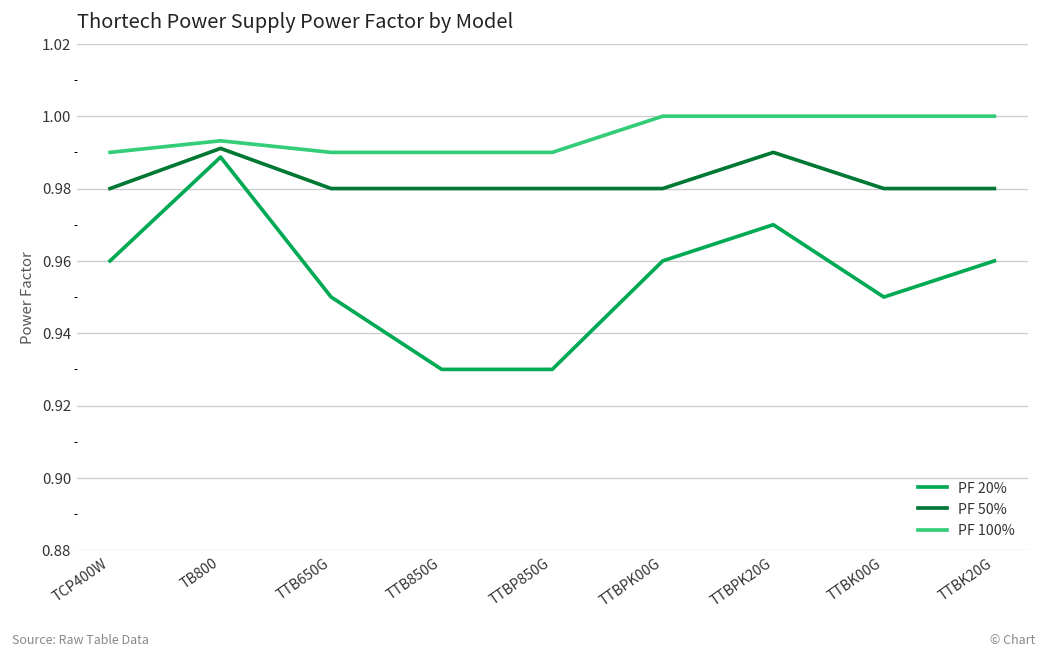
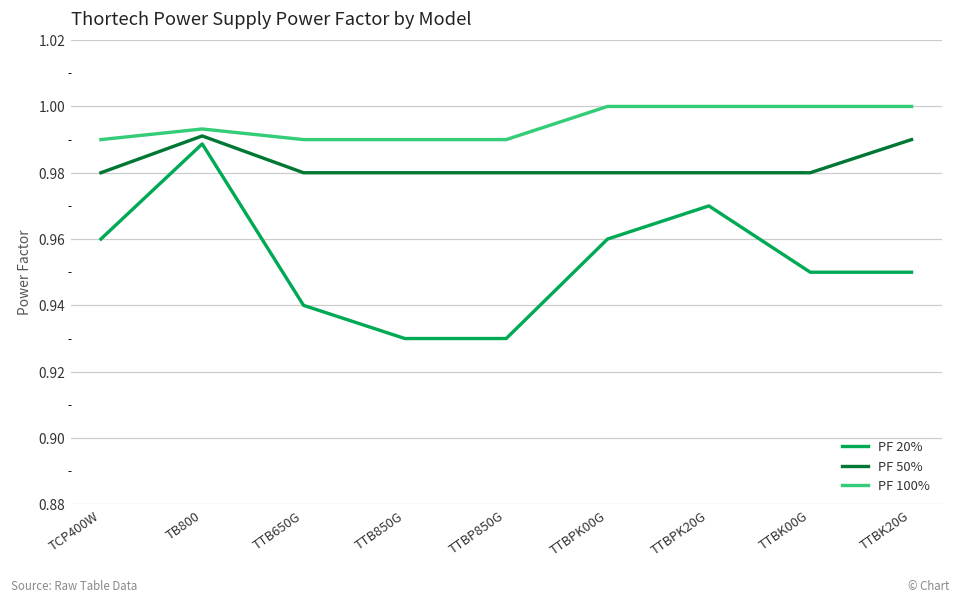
PF 20%, TTB650G: 0.95 -> 0.94
PF 50%, TTBPK20G: 0.99 -> 0.98
PF 20%, TTBK20G: 0.96 -> 0.95
PF 50%, TTBK20G: 0.98 -> 0.99
